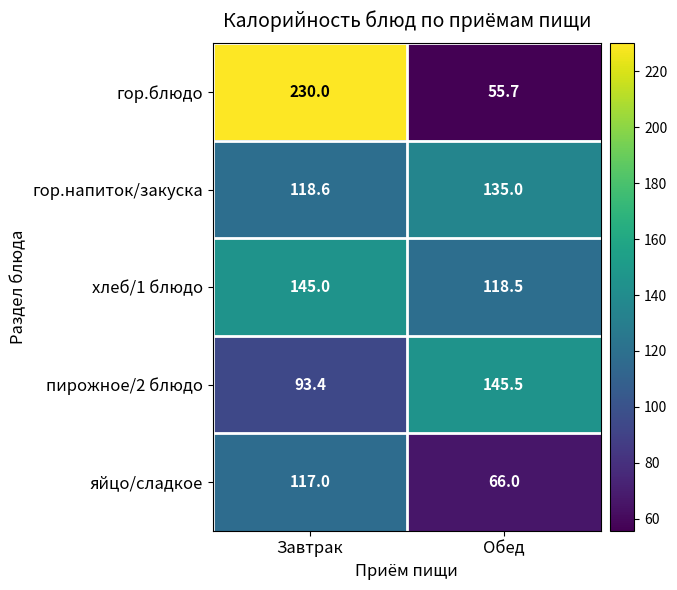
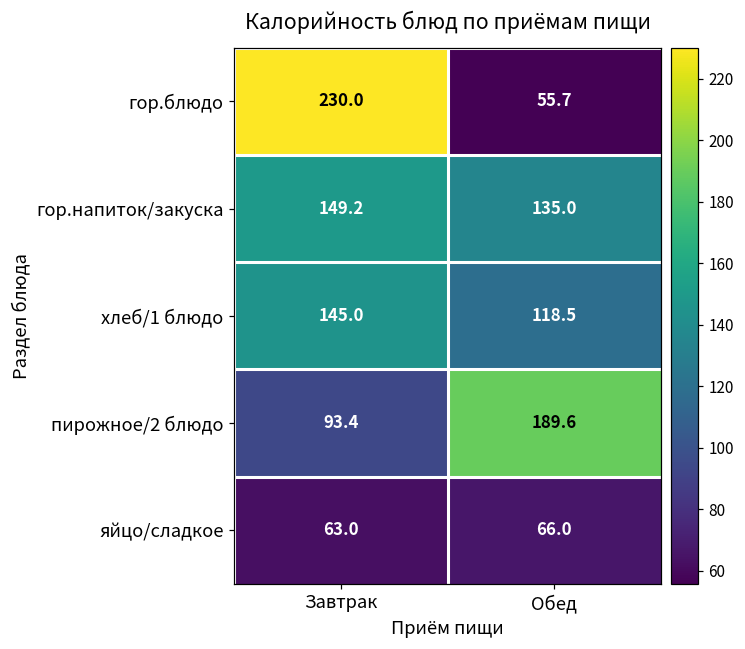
гор.напиток/закуска, Завтрак: 118.6 -> 149.2
пирожное/2 блюдо, Обед: 145.5 -> 189.6
яйцо/сладкое, Завтрак: 117.0 -> 63.0
